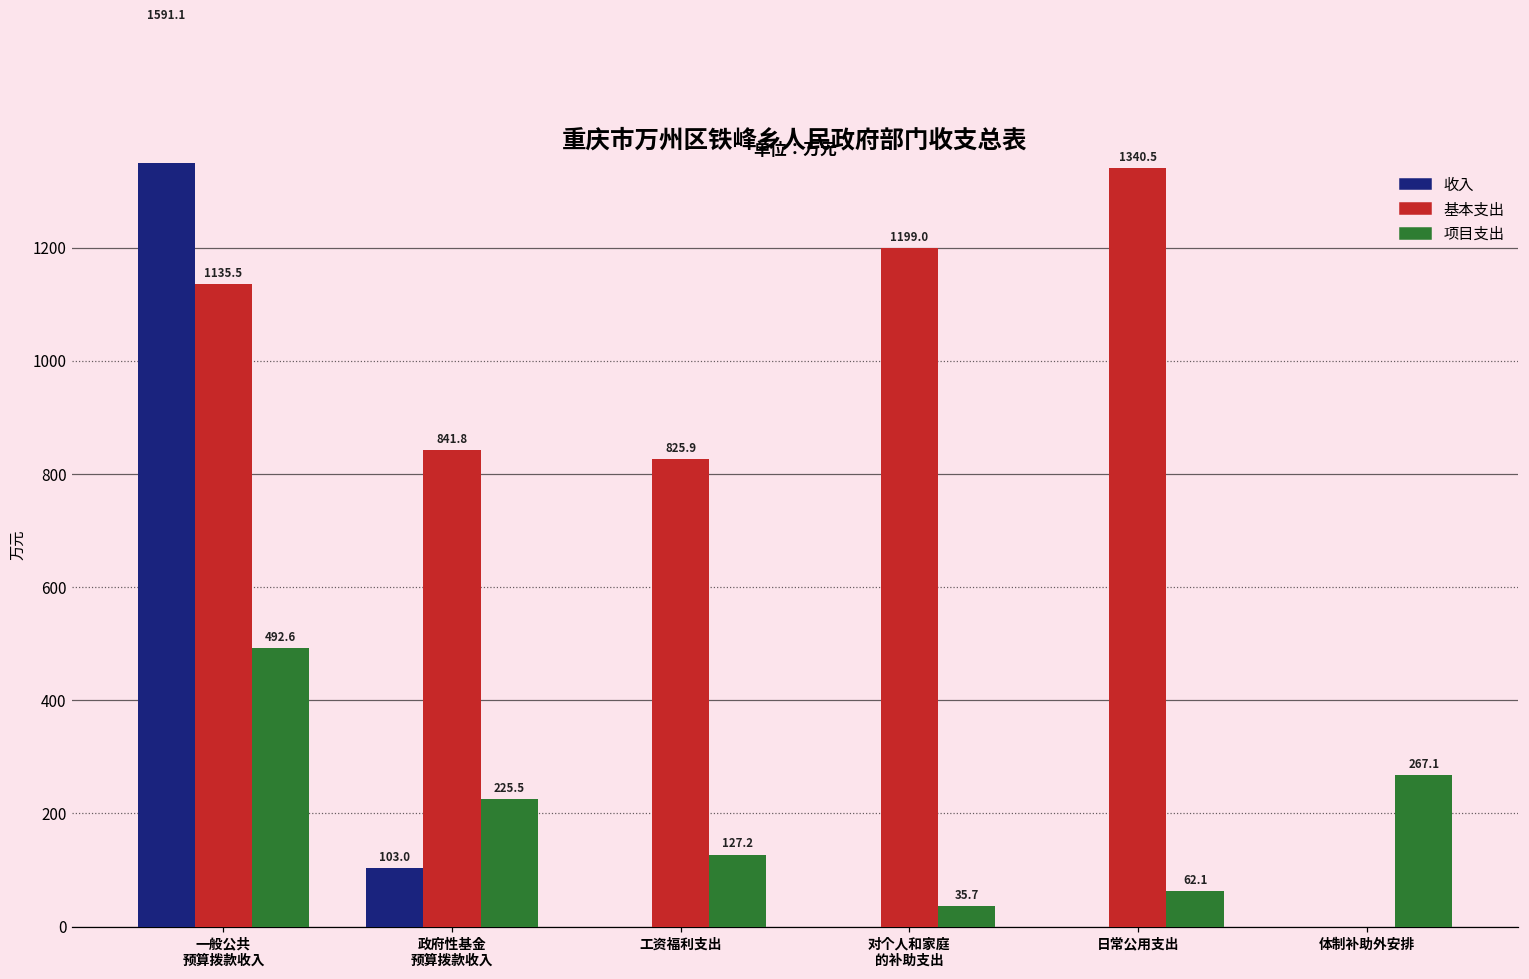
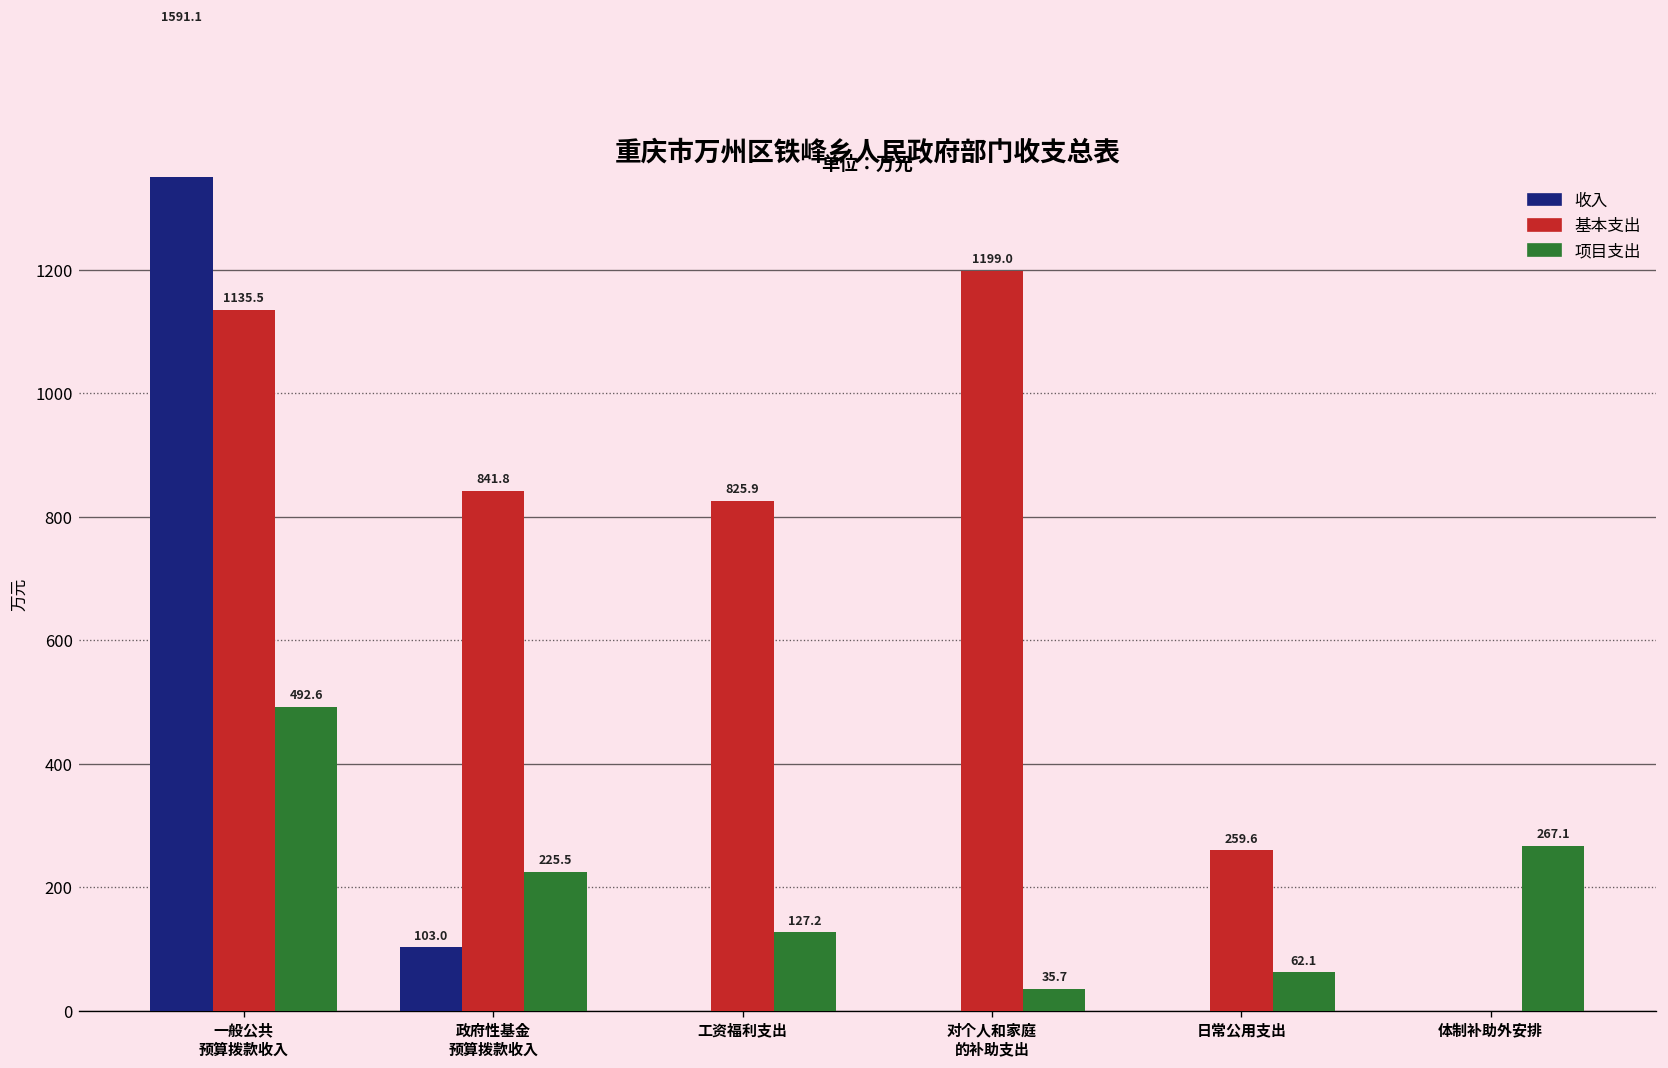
基本支出, 日常公用支出: 1340.5 -> 259.6
